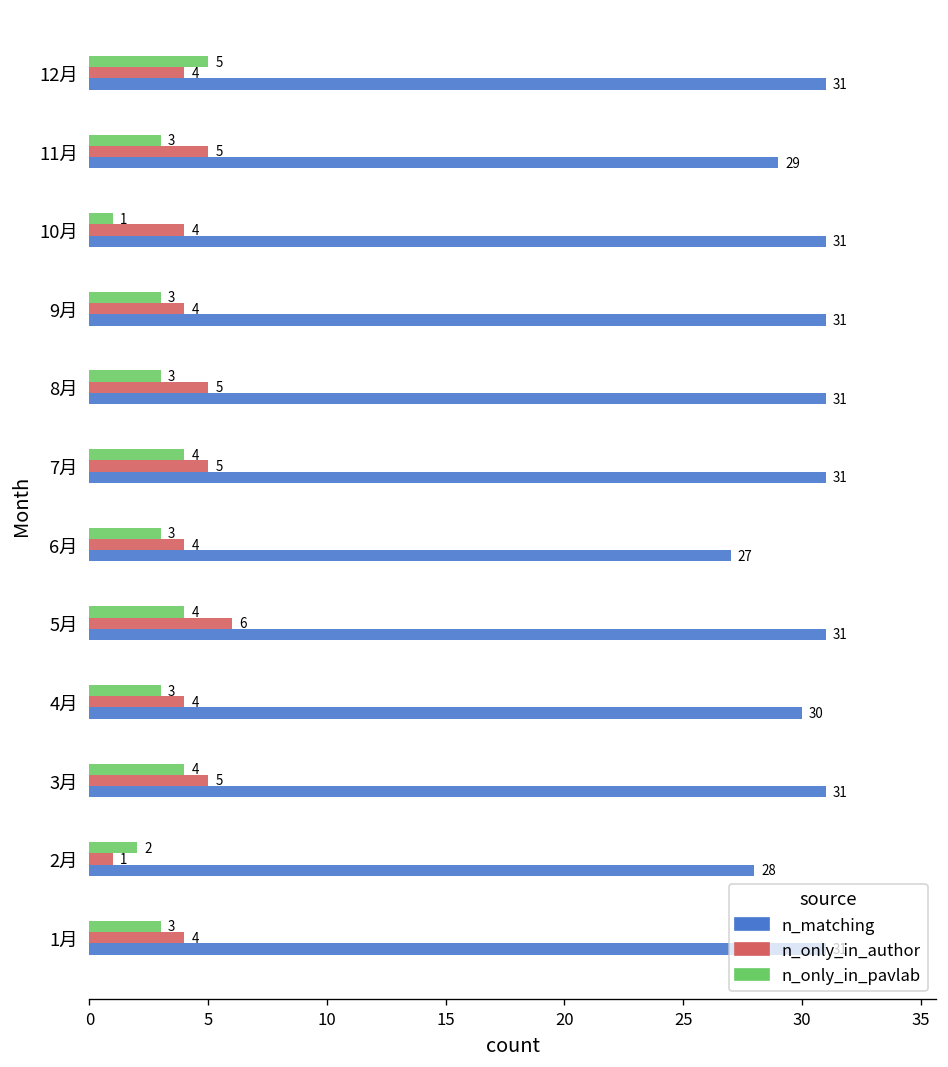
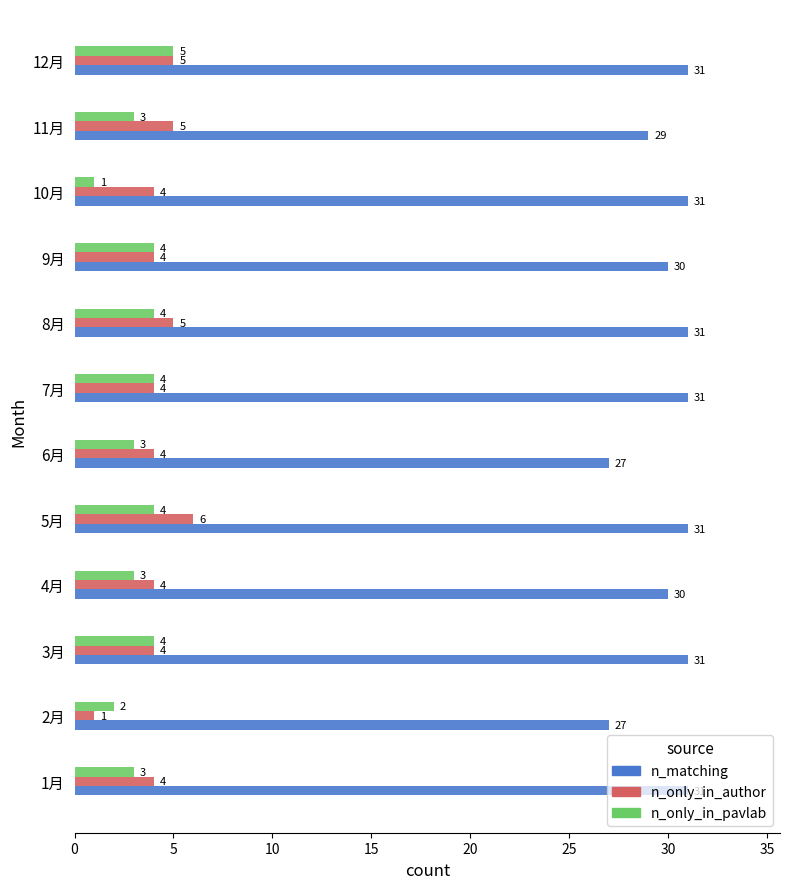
n_only_in_author, 12月: 4 -> 5
n_only_in_pavlab, 9月: 3 -> 4
n_matching, 9月: 31 -> 30
n_only_in_pavlab, 8月: 3 -> 4
n_only_in_author, 7月: 5 -> 4
n_only_in_author, 3月: 5 -> 4
n_matching, 2月: 28 -> 27
